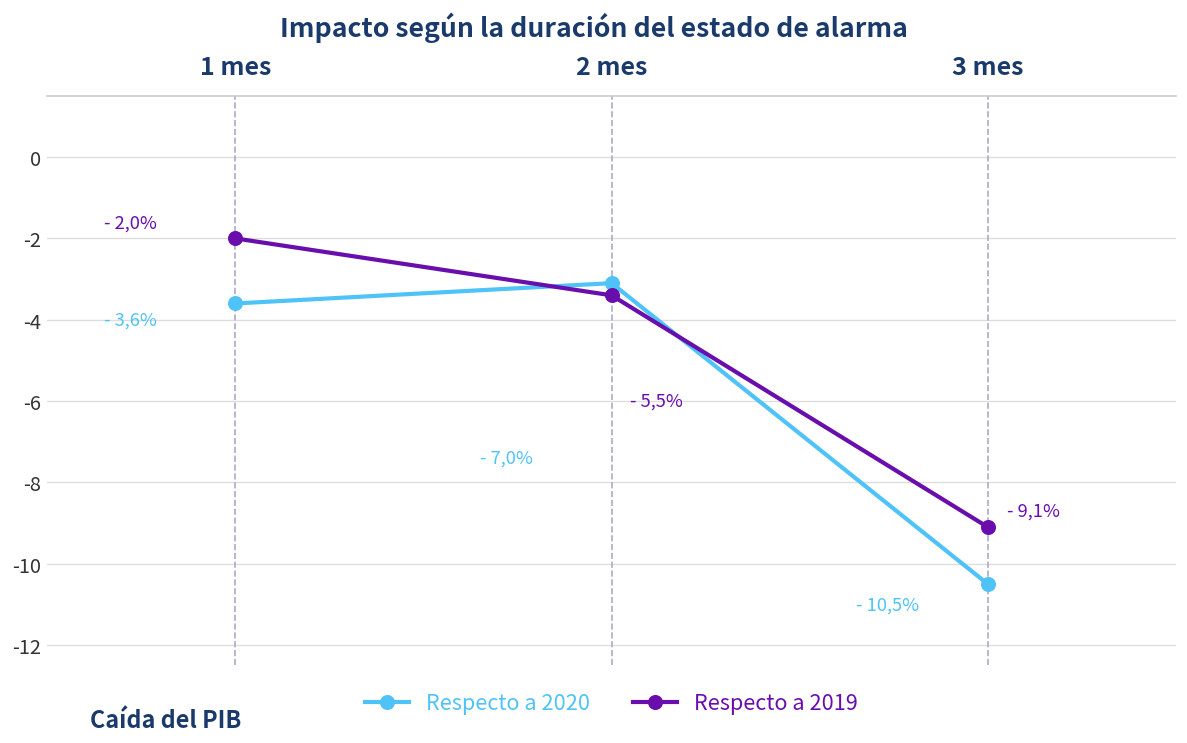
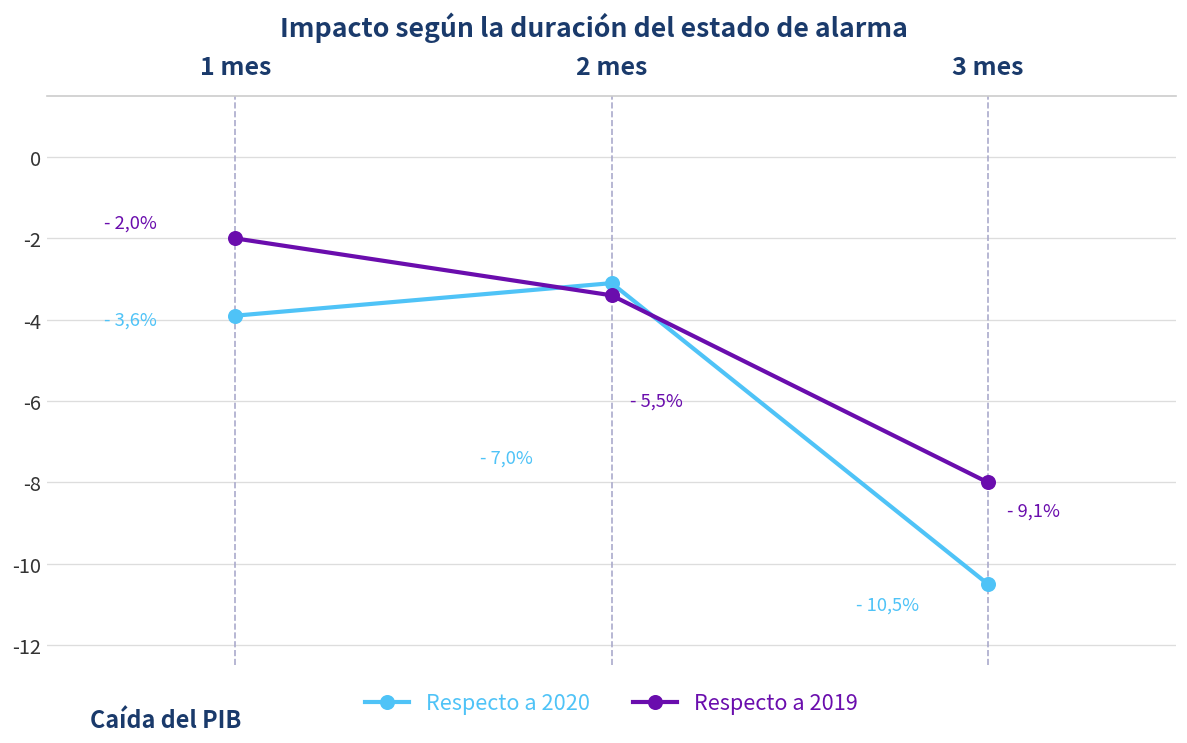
Respecto a 2020, 1 mes: -3.6 -> -3.9
Respecto a 2019, 3 mes: -9.1 -> -8.0
